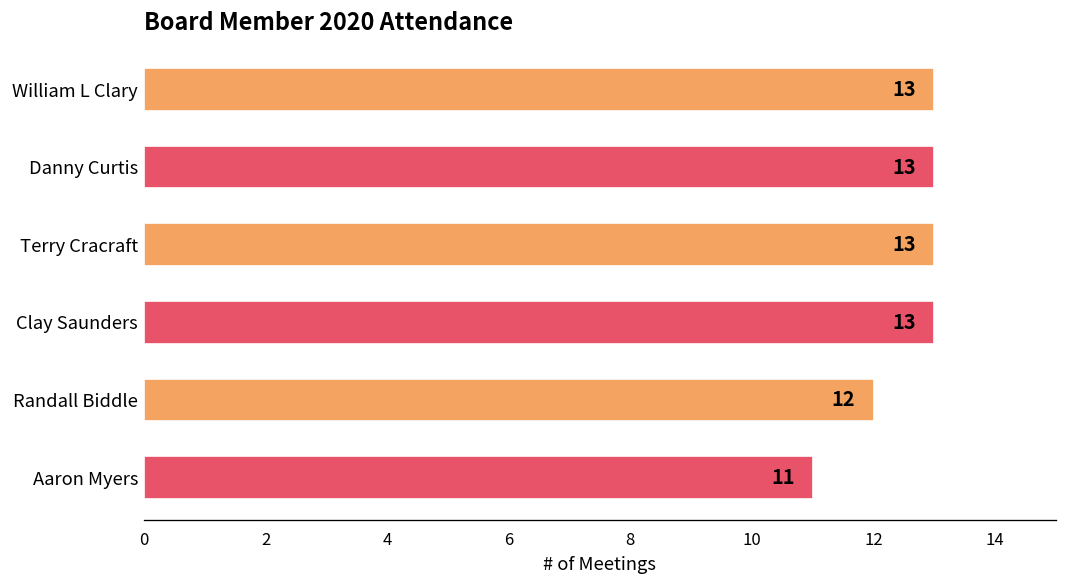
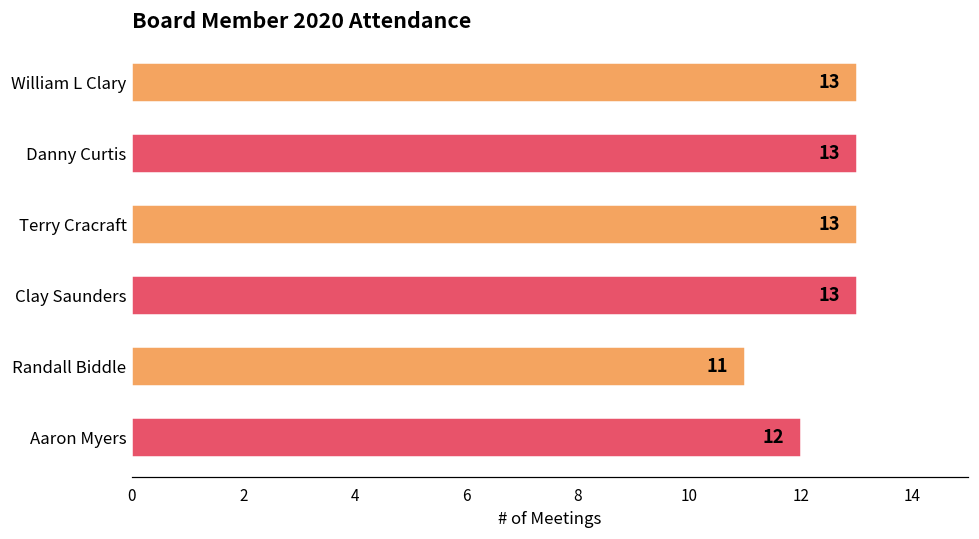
Randall Biddle: 12 -> 11
Aaron Myers: 11 -> 12
